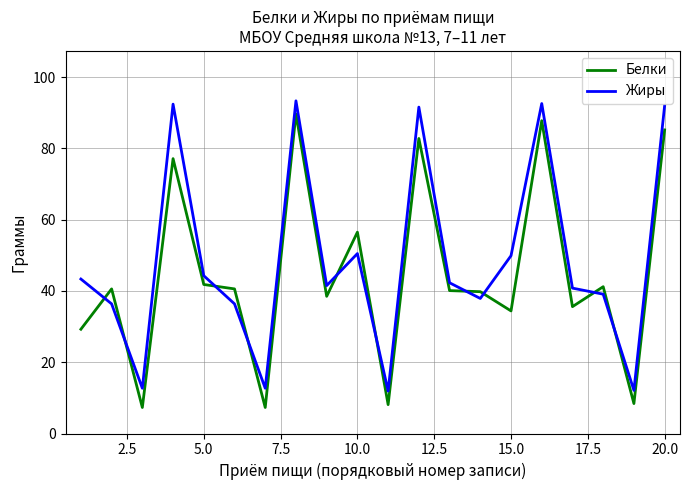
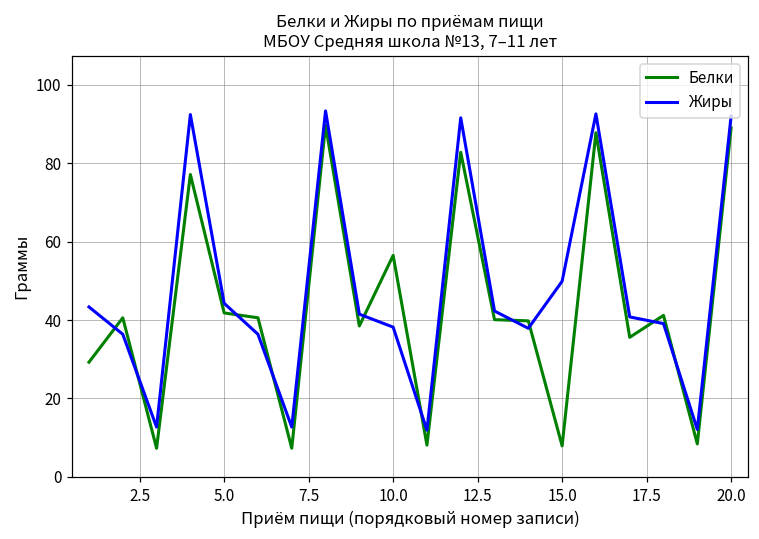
Жиры, 10.0: 51 -> 38
Белки, 15.0: 34 -> 8
Белки, 20.0: 85 -> 89
